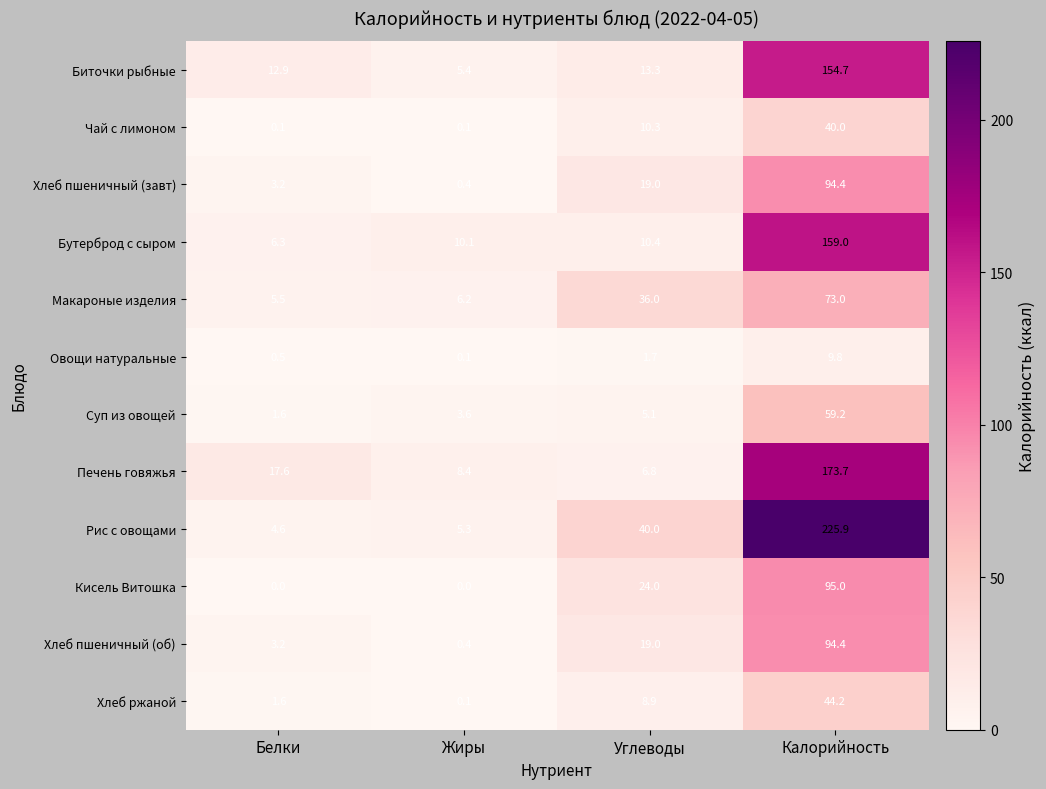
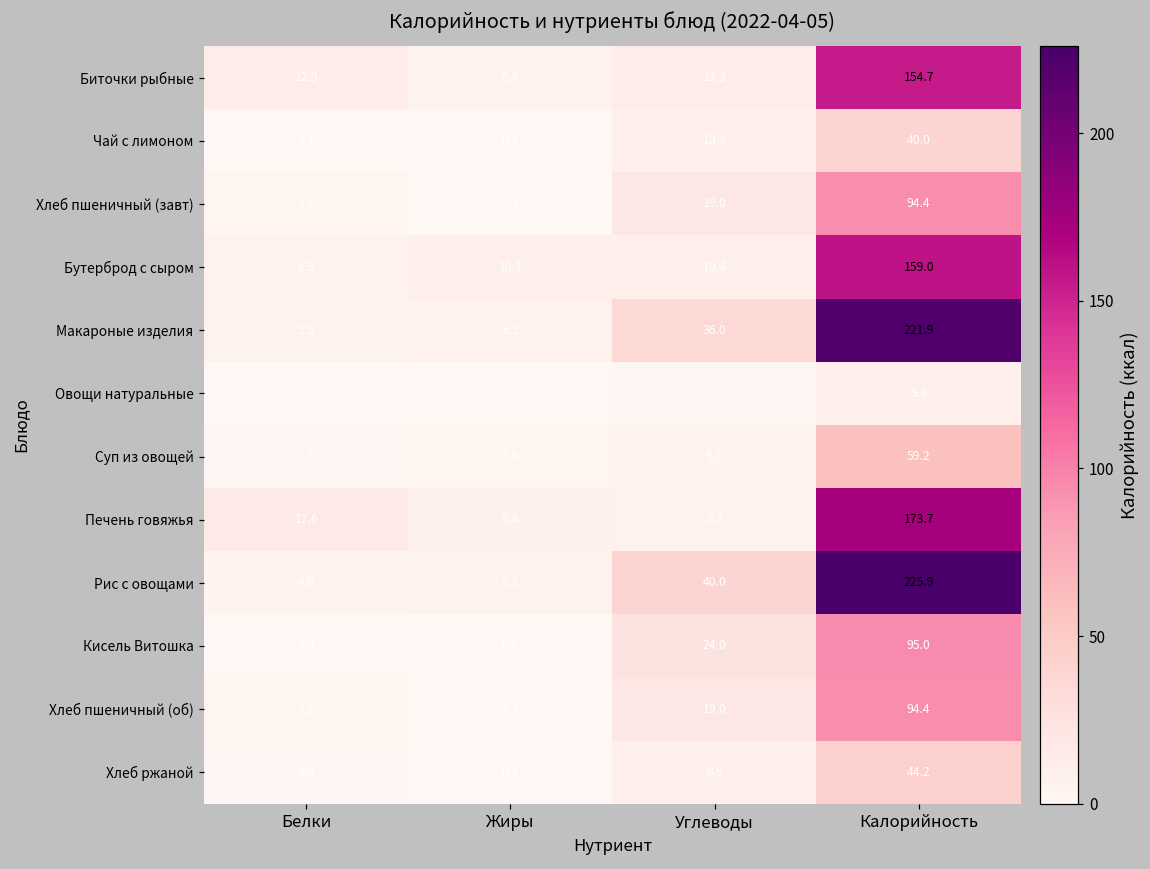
Макароные изделия, Калорийность: 73.0 -> 221.9
